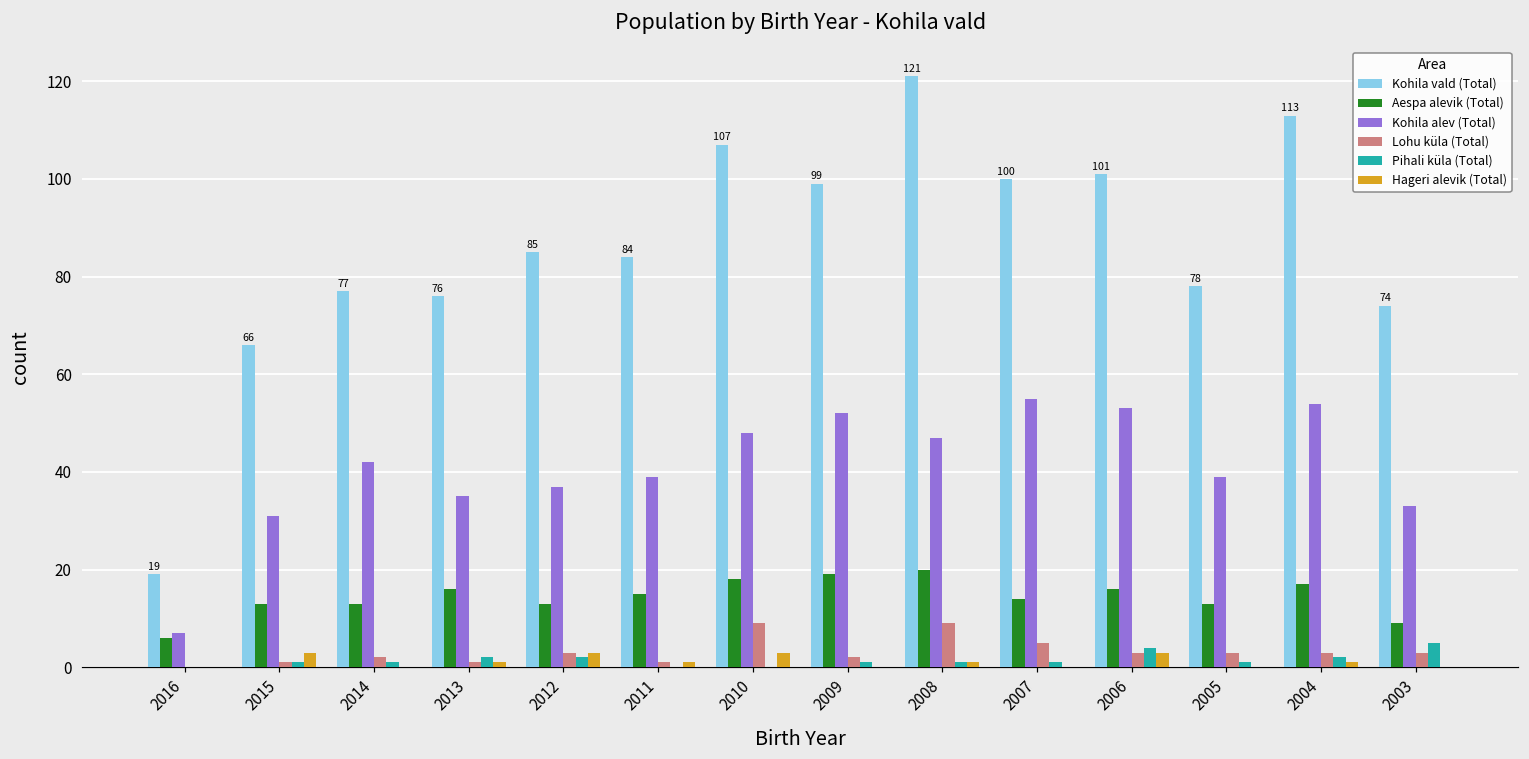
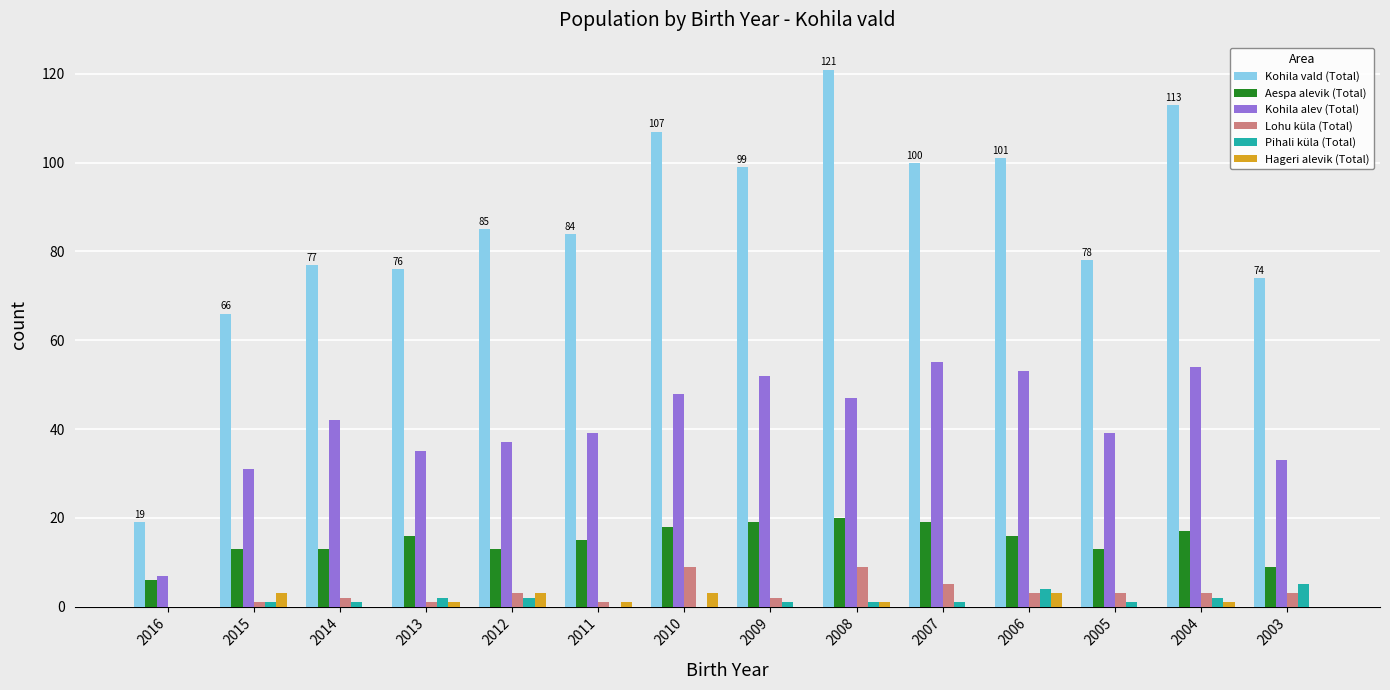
Aespa alevik (Total), 2007: 14 -> 19
